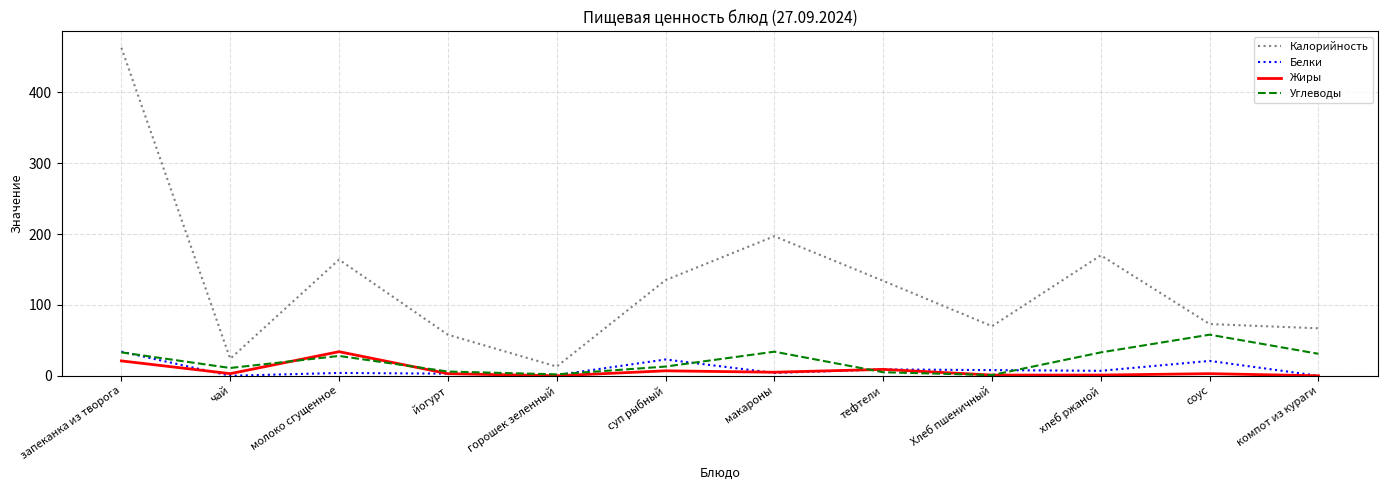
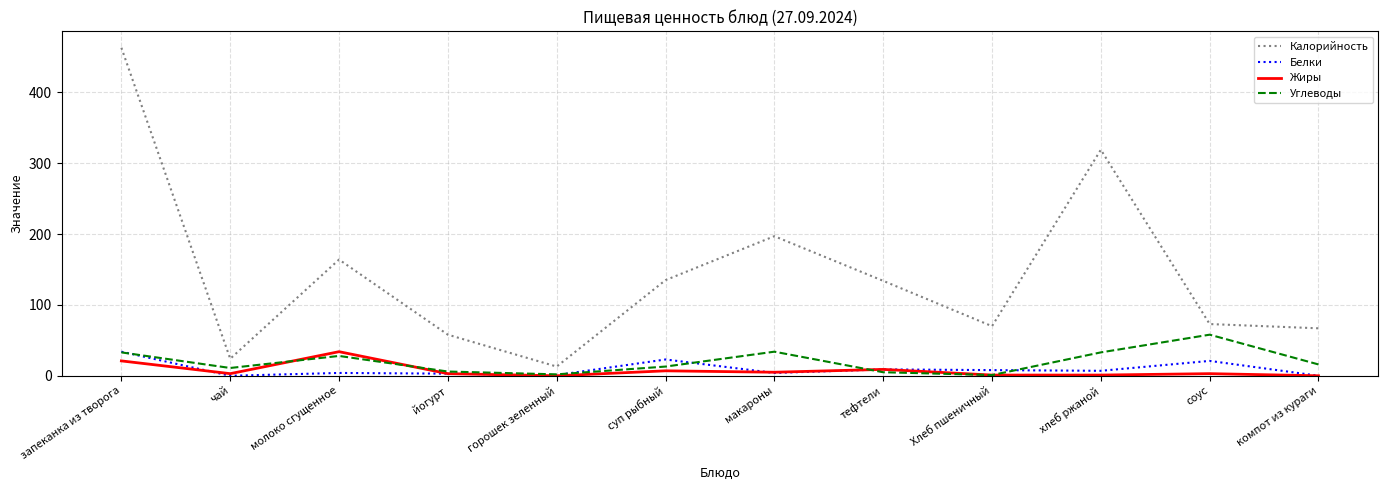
Калорийность, хлеб ржаной: 170 -> 320
Углеводы, компот из кураги: 30 -> 20
